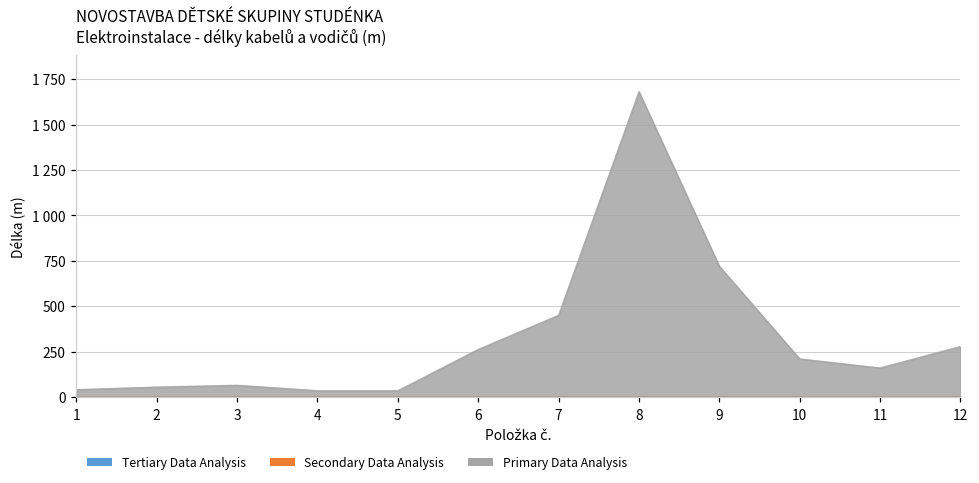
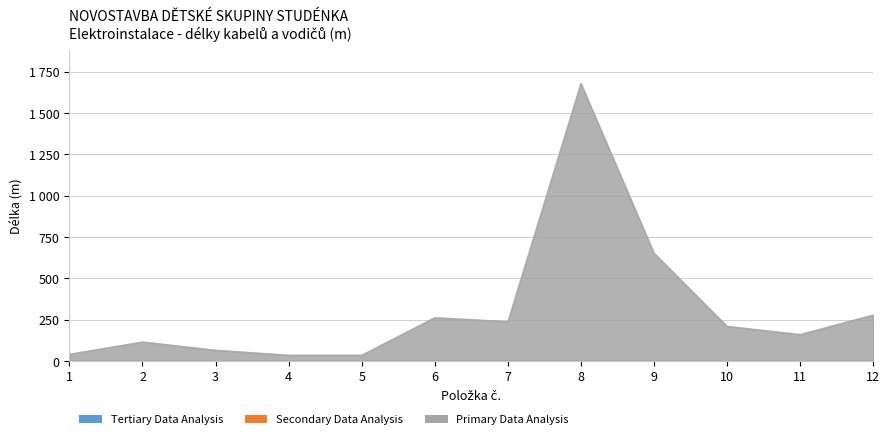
Primary Data Analysis, 2: 60 -> 120
Primary Data Analysis, 7: 450 -> 240
Primary Data Analysis, 9: 720 -> 650
